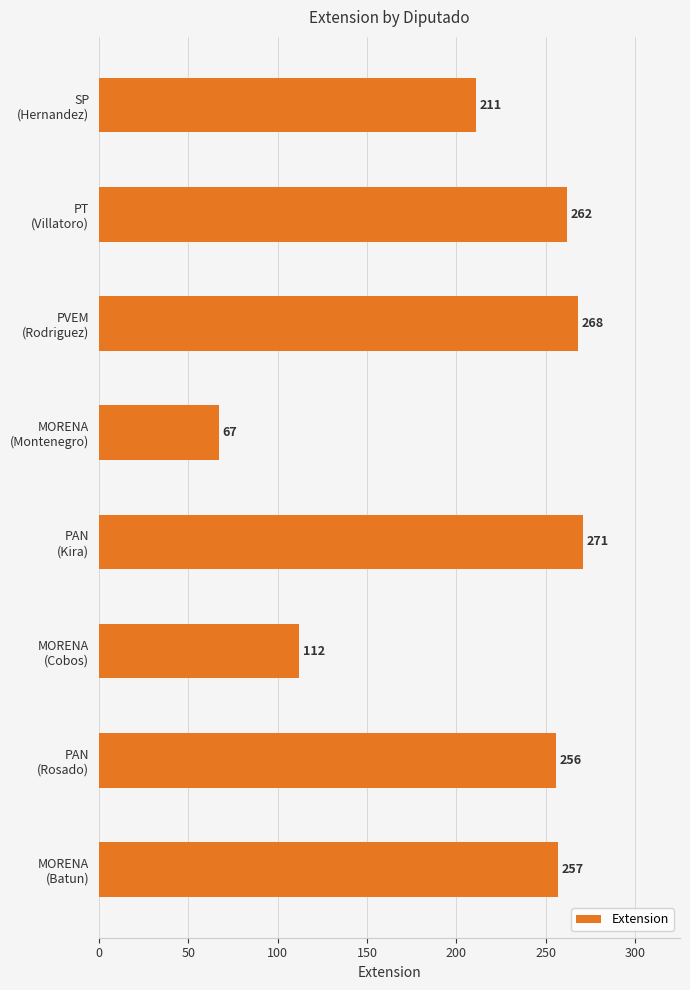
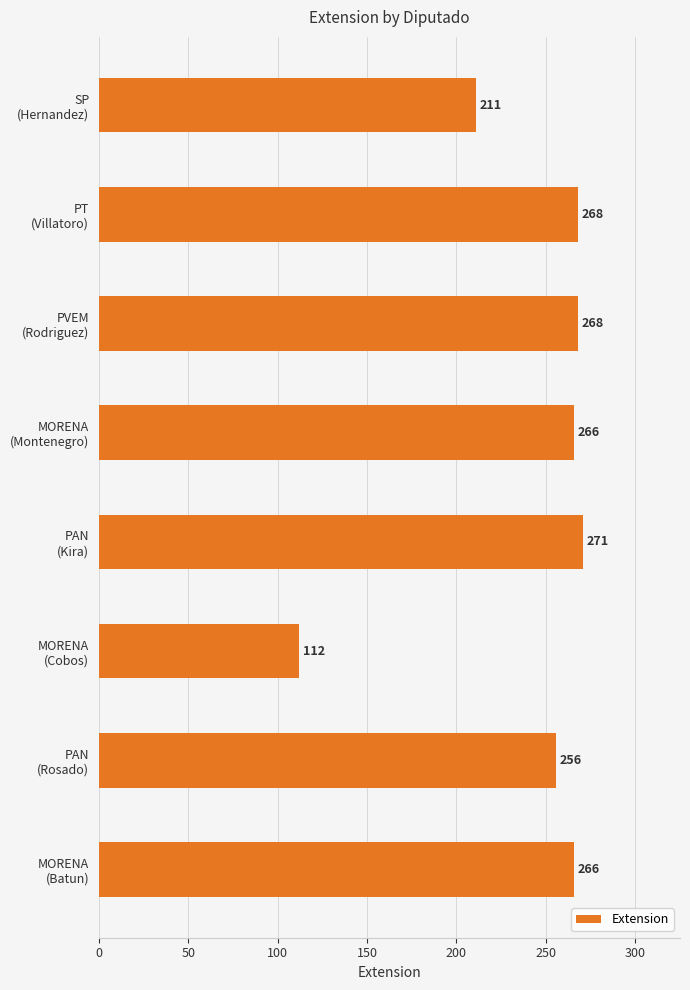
PT (Villatoro): 262 -> 268
MORENA (Montenegro): 67 -> 266
MORENA (Batun): 257 -> 266
